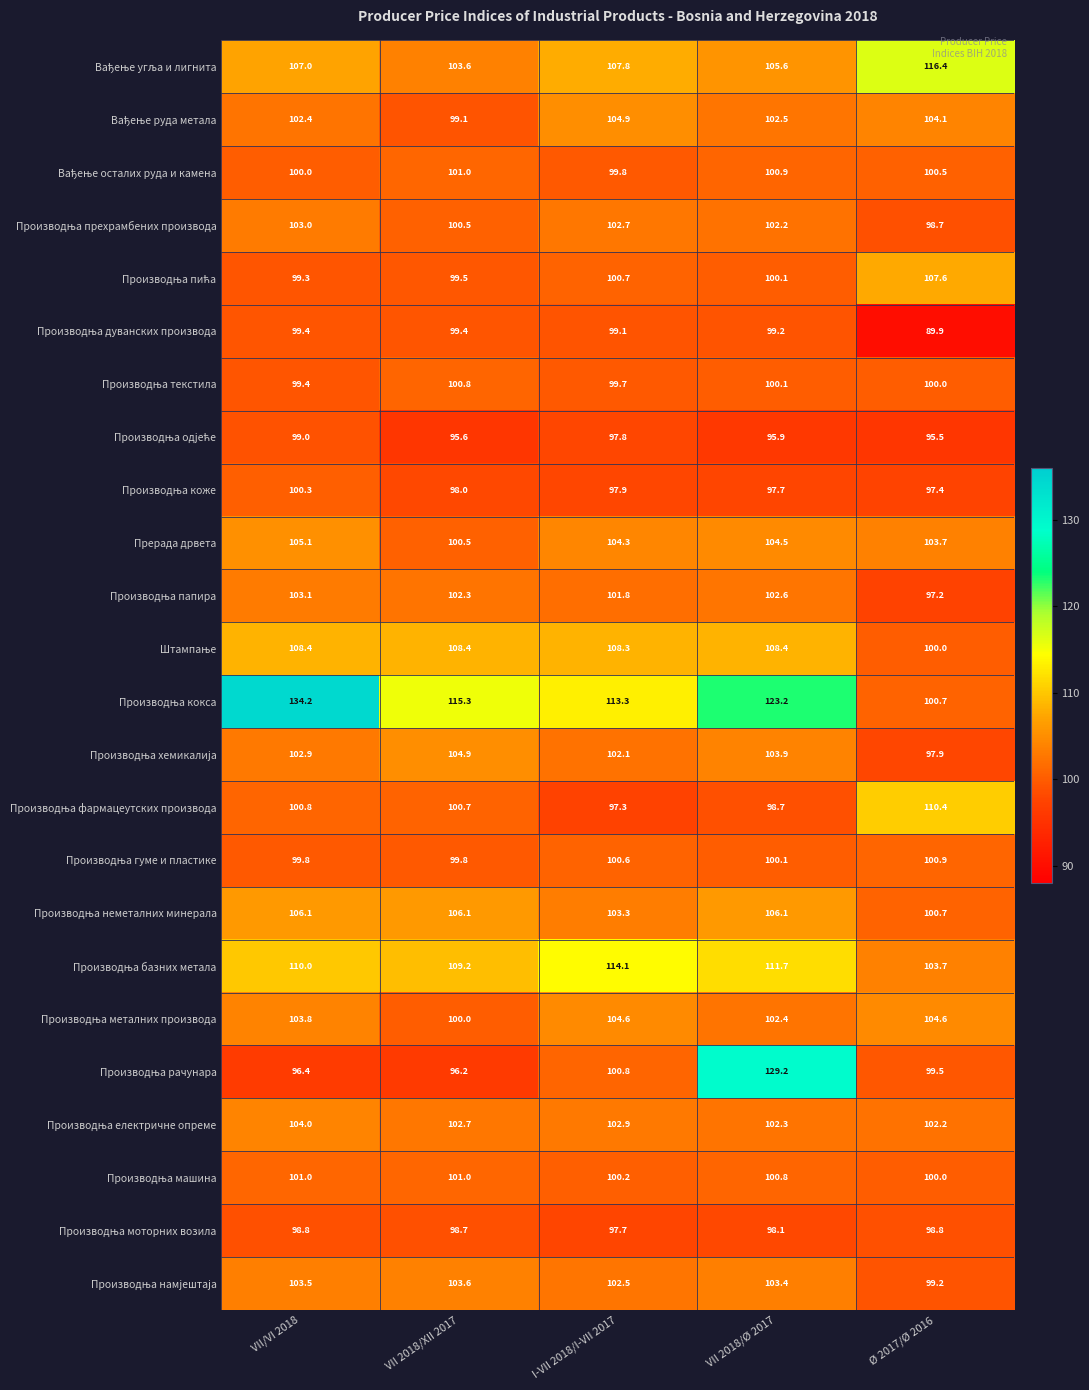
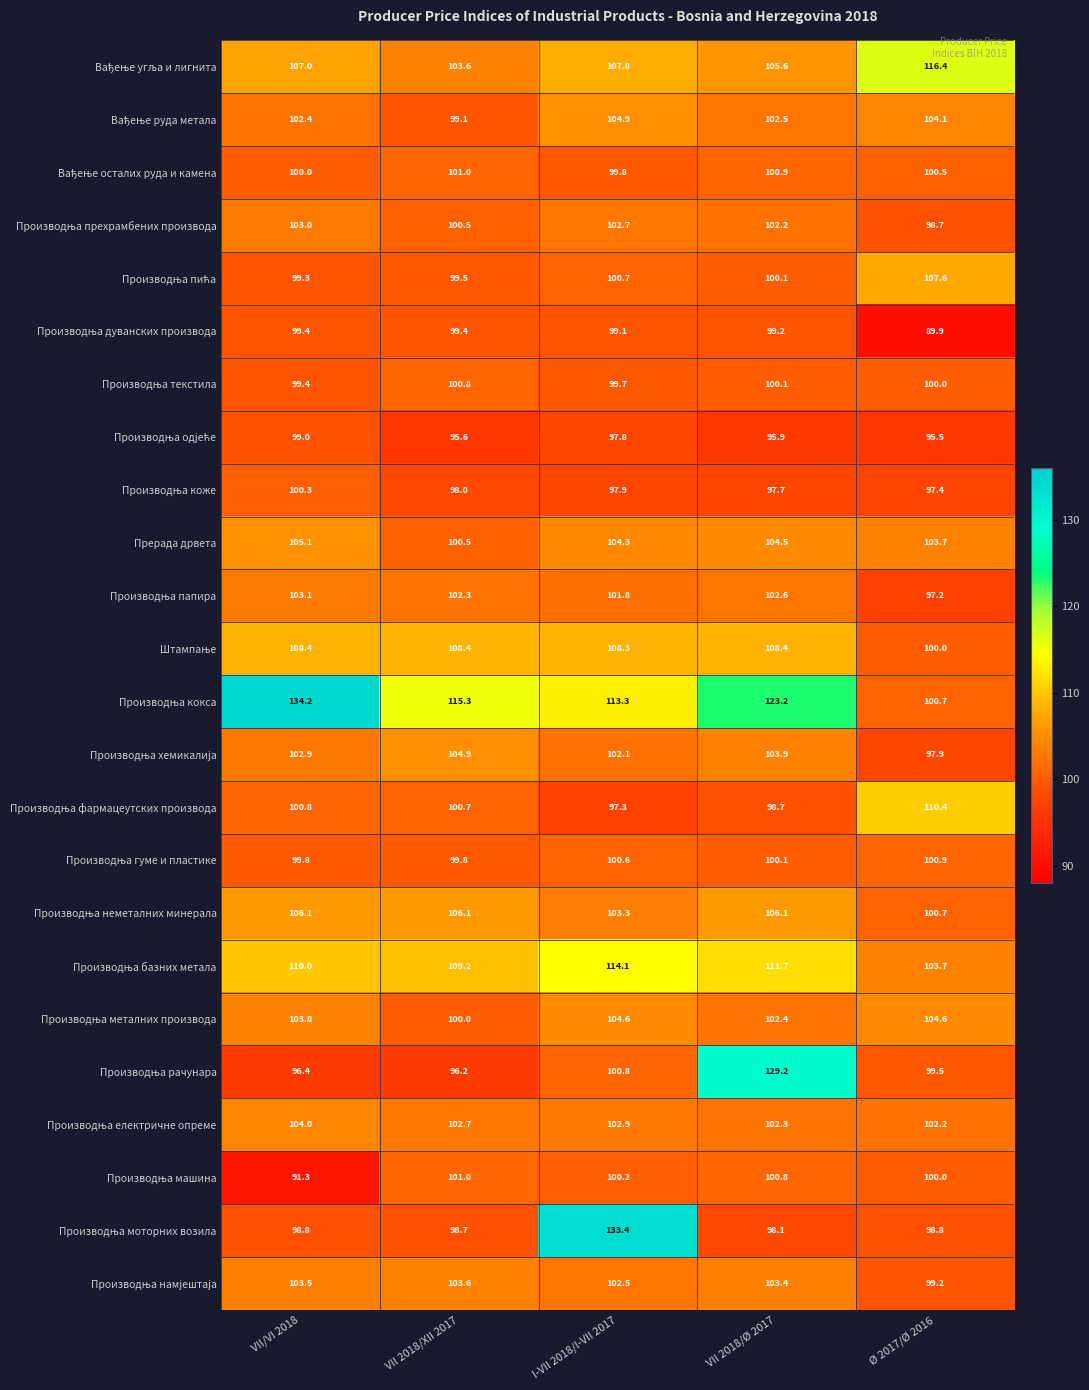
Производња машина, VII/VI 2018: 101.0 -> 91.3
Производња моторних возила, I-VII 2018/I-VII 2017: 97.7 -> 133.4
